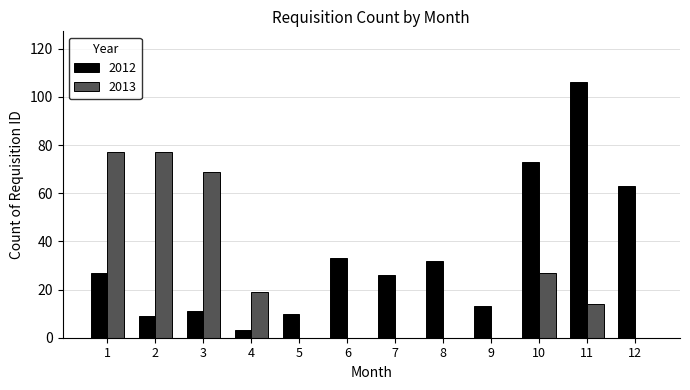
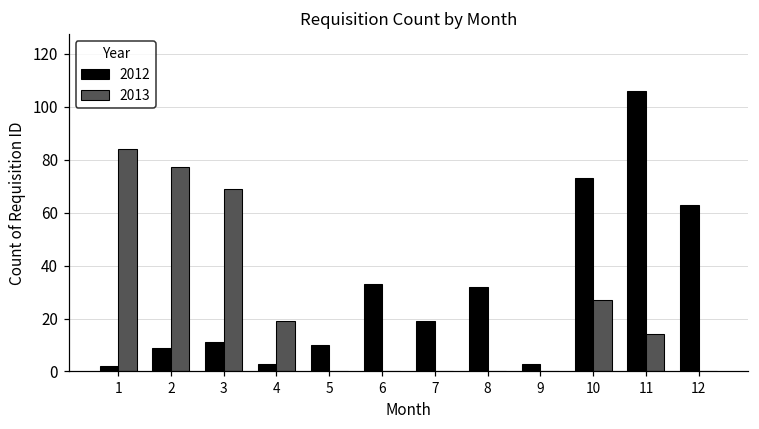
2012, 1: 27 -> 2
2013, 1: 77 -> 84
2012, 7: 26 -> 19
2012, 9: 13 -> 3
